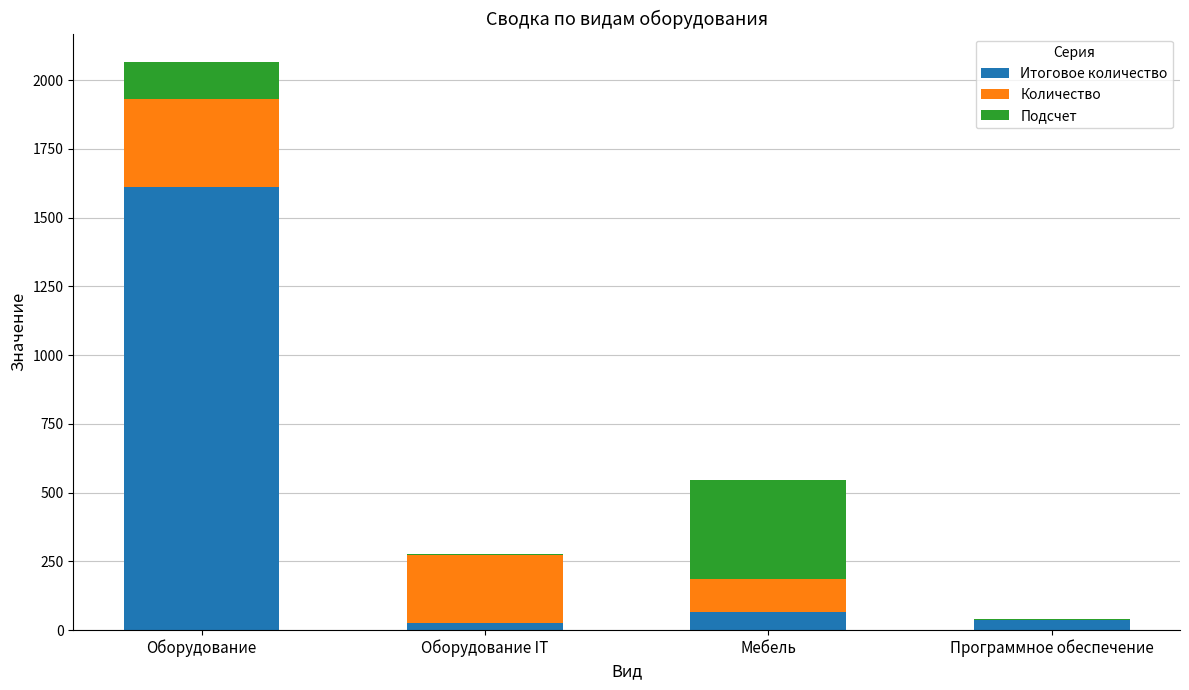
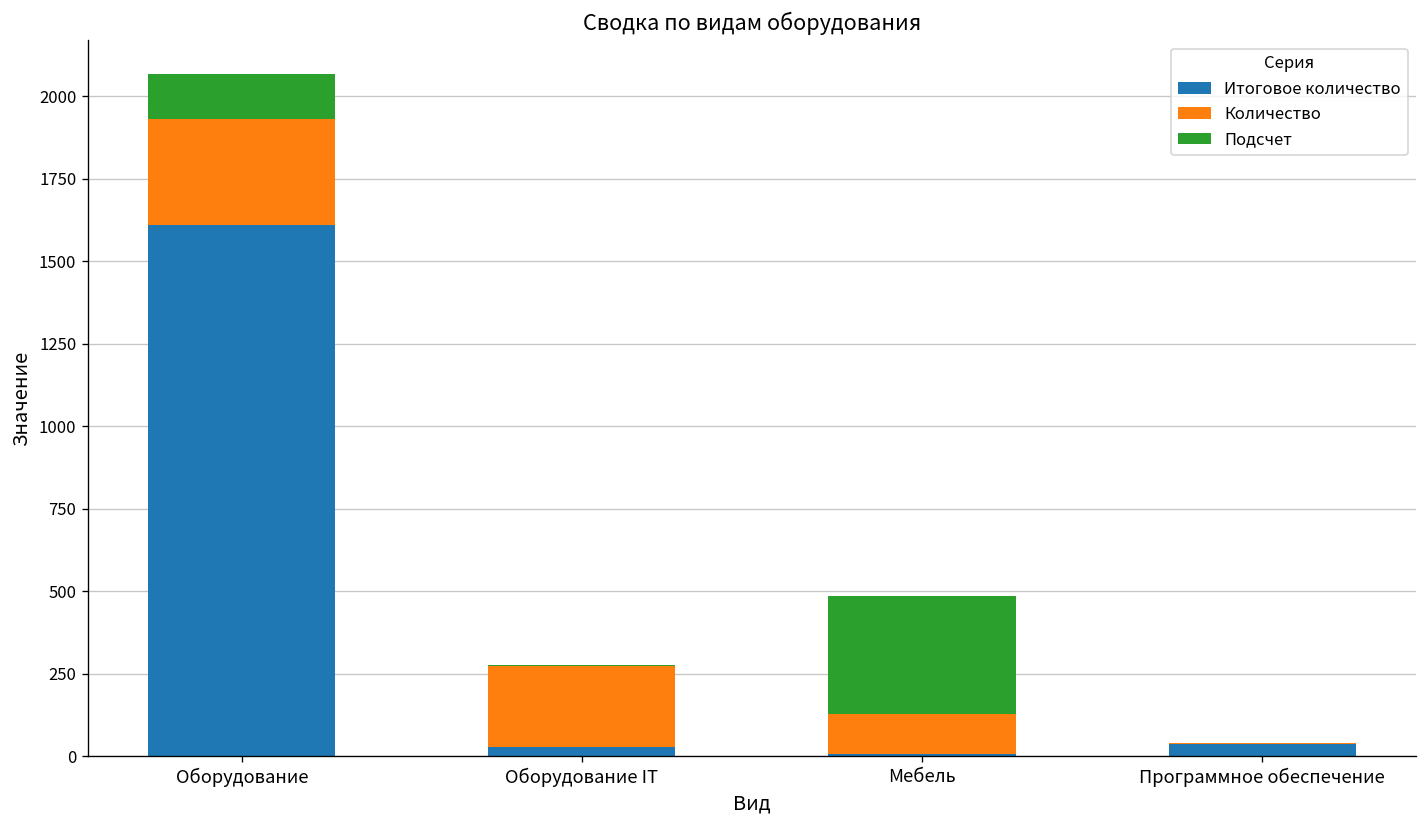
Итоговое количество, Мебель: 60 -> 10
